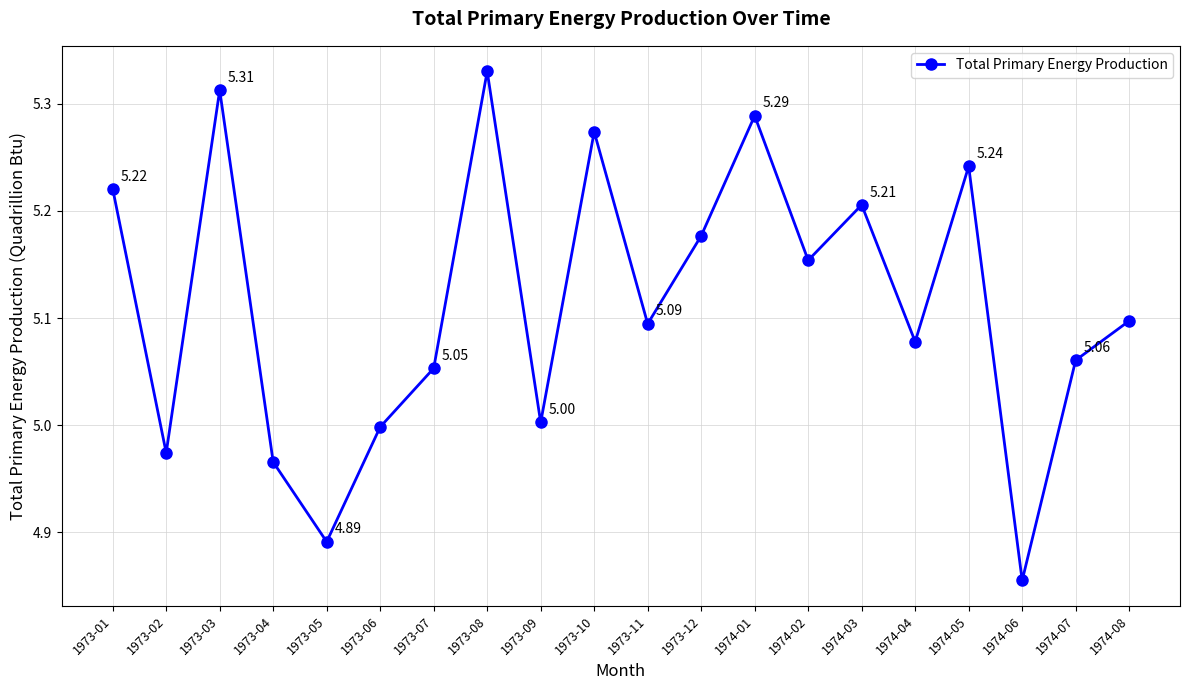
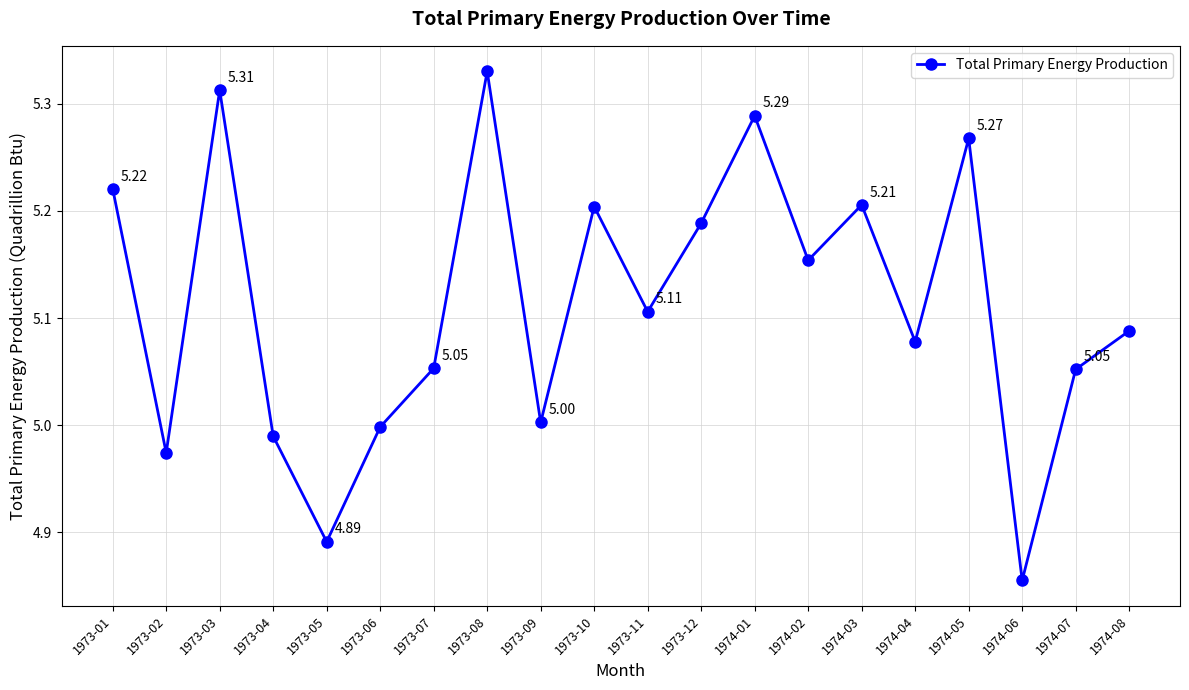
1973-04: 4.966 -> 4.990
1973-10: 5.274 -> 5.204
1973-11: 5.09 -> 5.11
1973-12: 5.177 -> 5.189
1974-05: 5.24 -> 5.27
1974-07: 5.06 -> 5.05
1974-08: 5.097 -> 5.088
